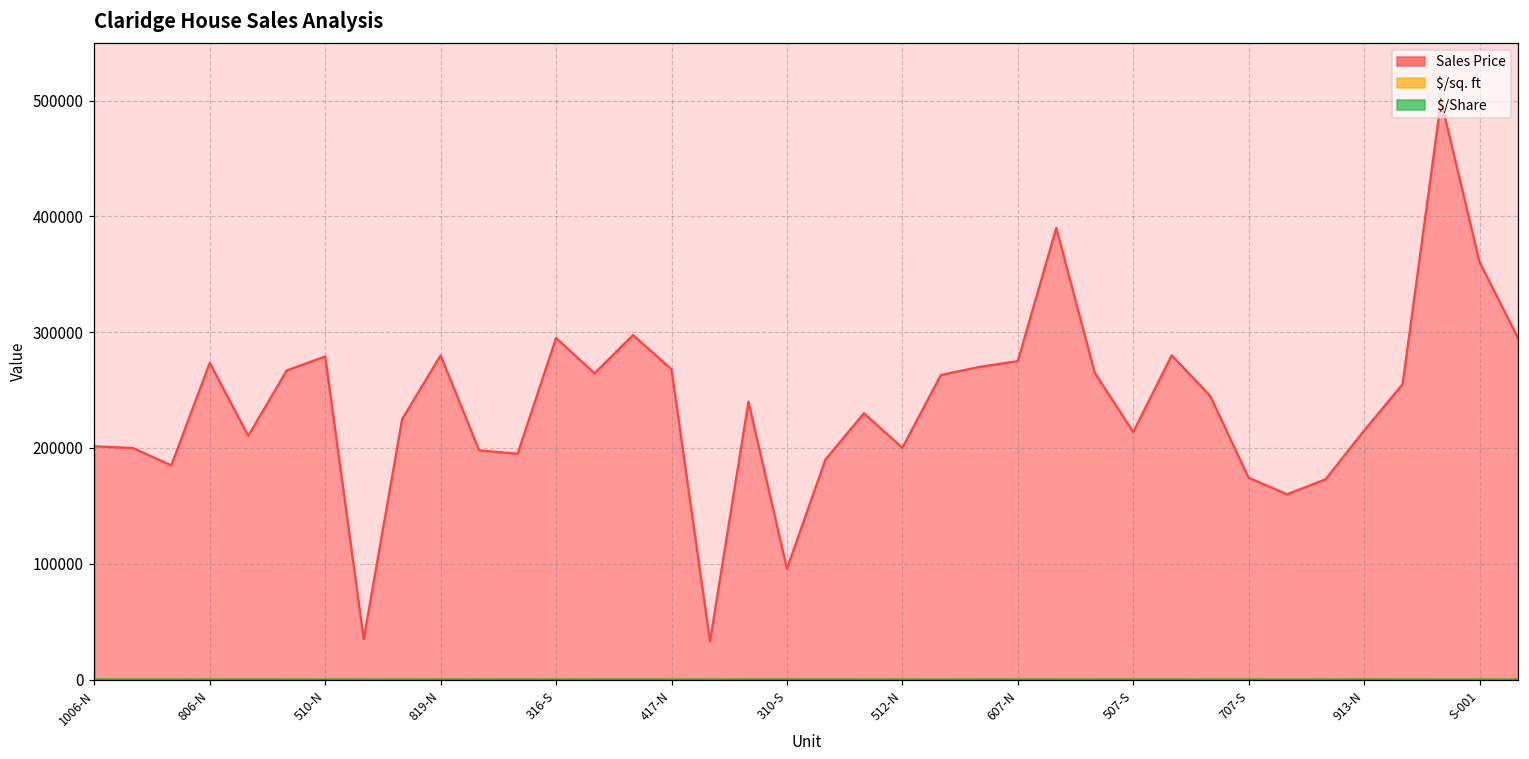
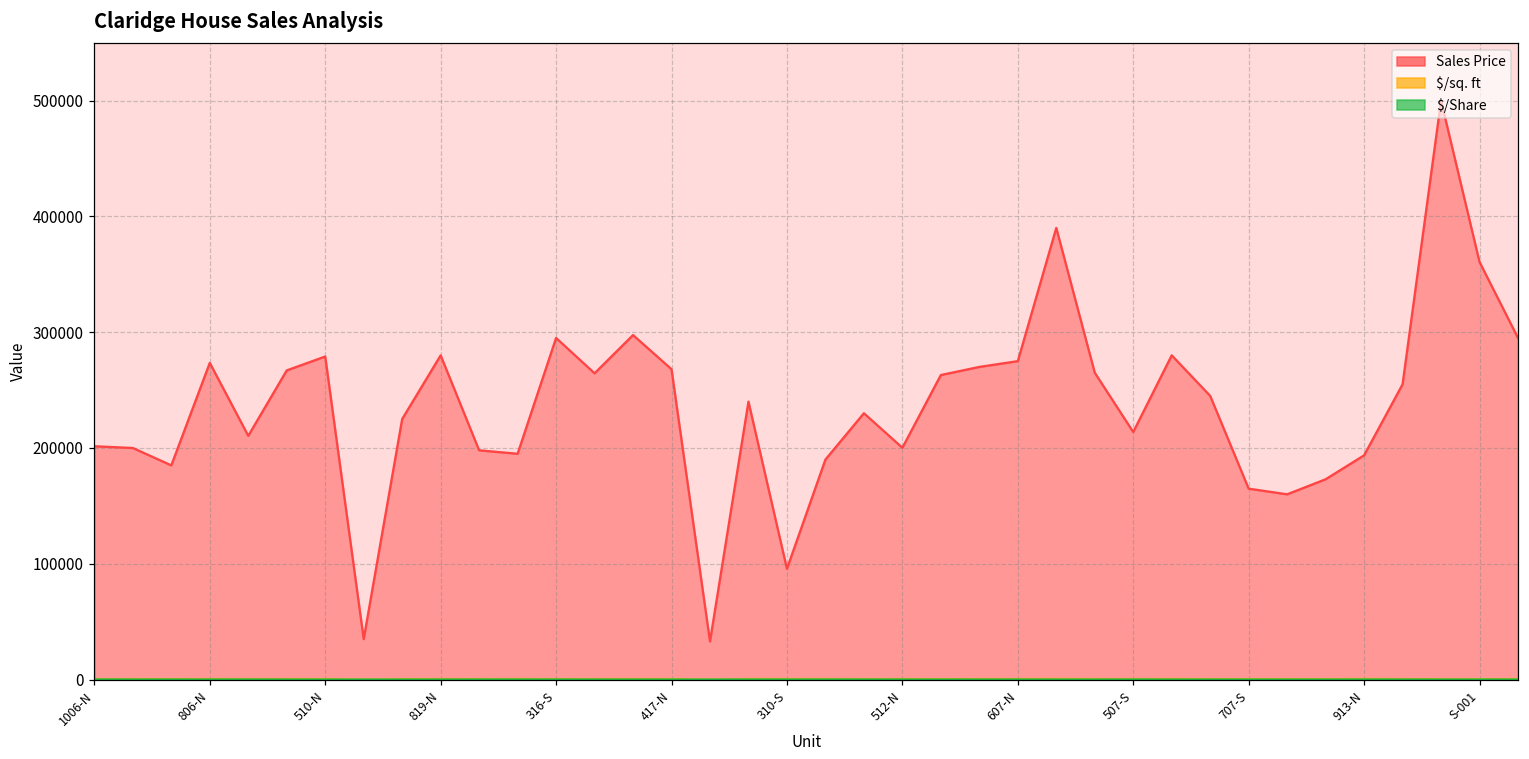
Sales Price, 707-S: 174000 -> 165000
Sales Price, 913-N: 215000 -> 194000
